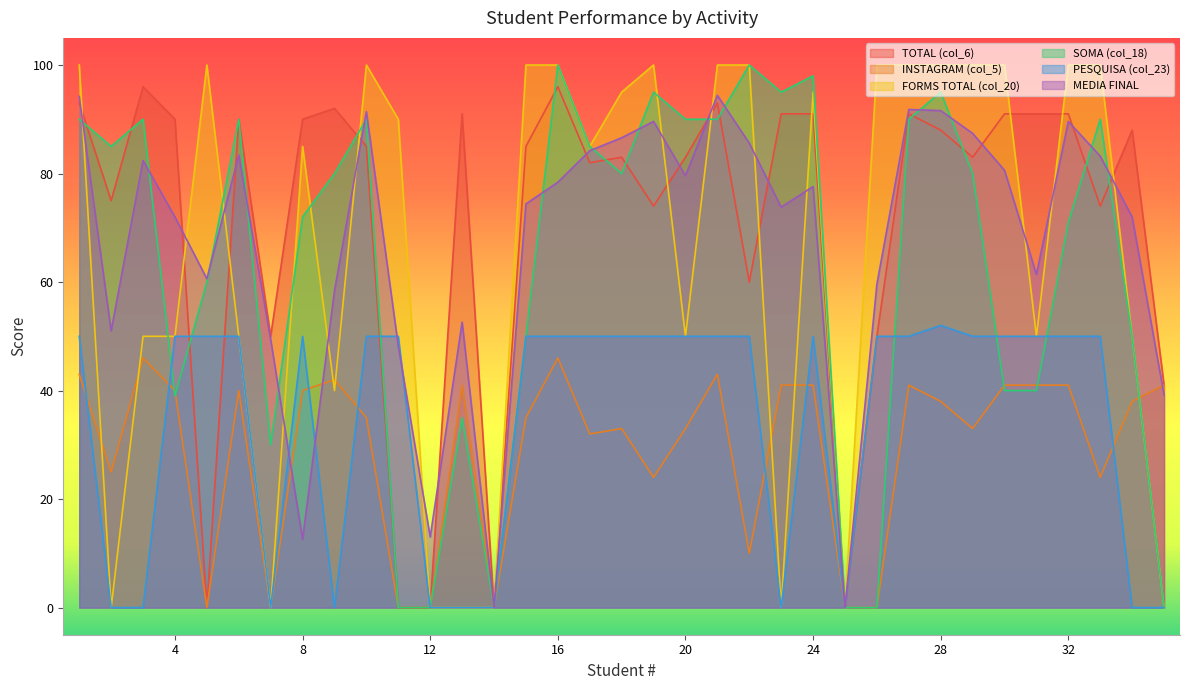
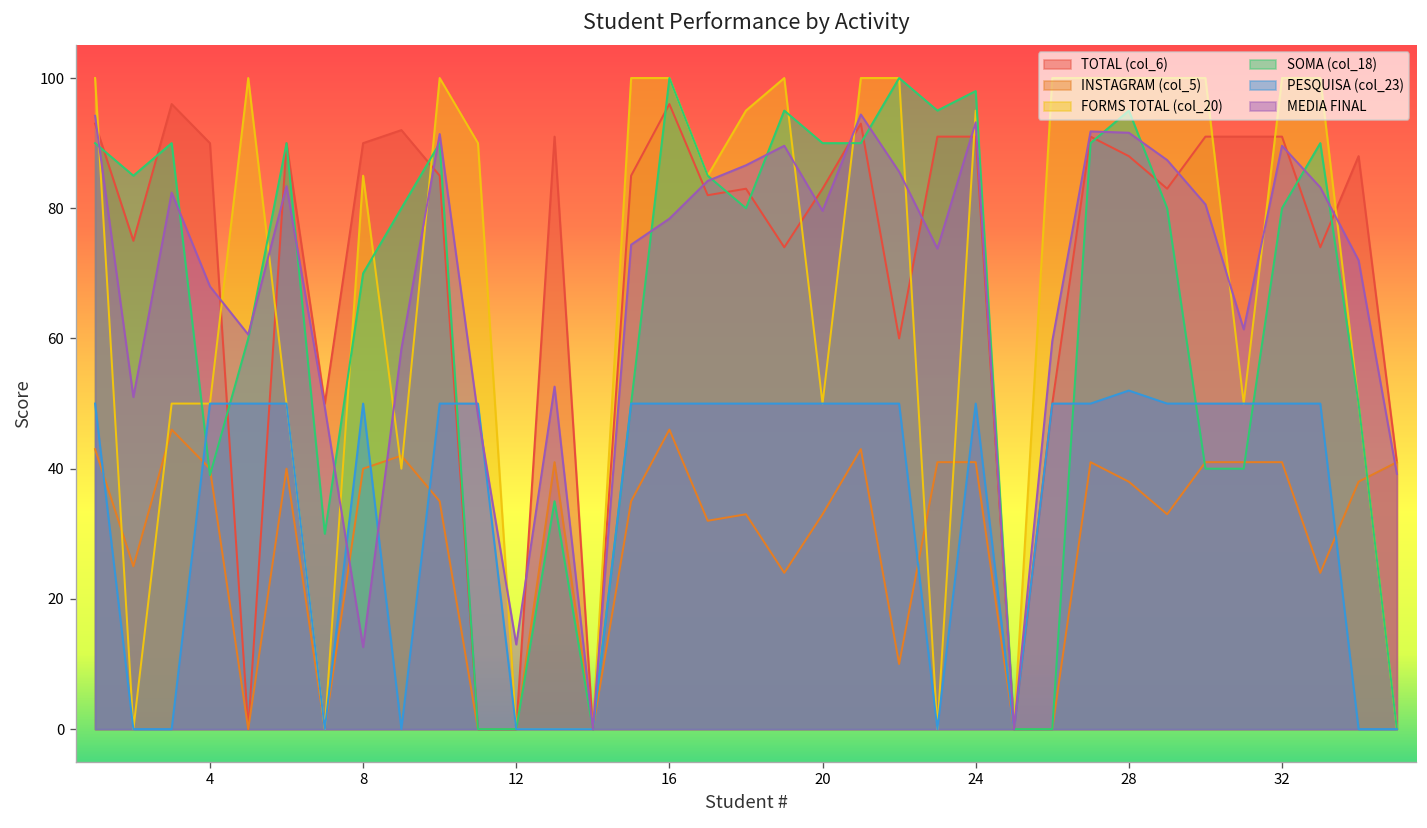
MEDIA FINAL, 4: 72 -> 68
SOMA (col_18), 8: 72 -> 70
MEDIA FINAL, 24: 78 -> 93
SOMA (col_18), 32: 71 -> 80
